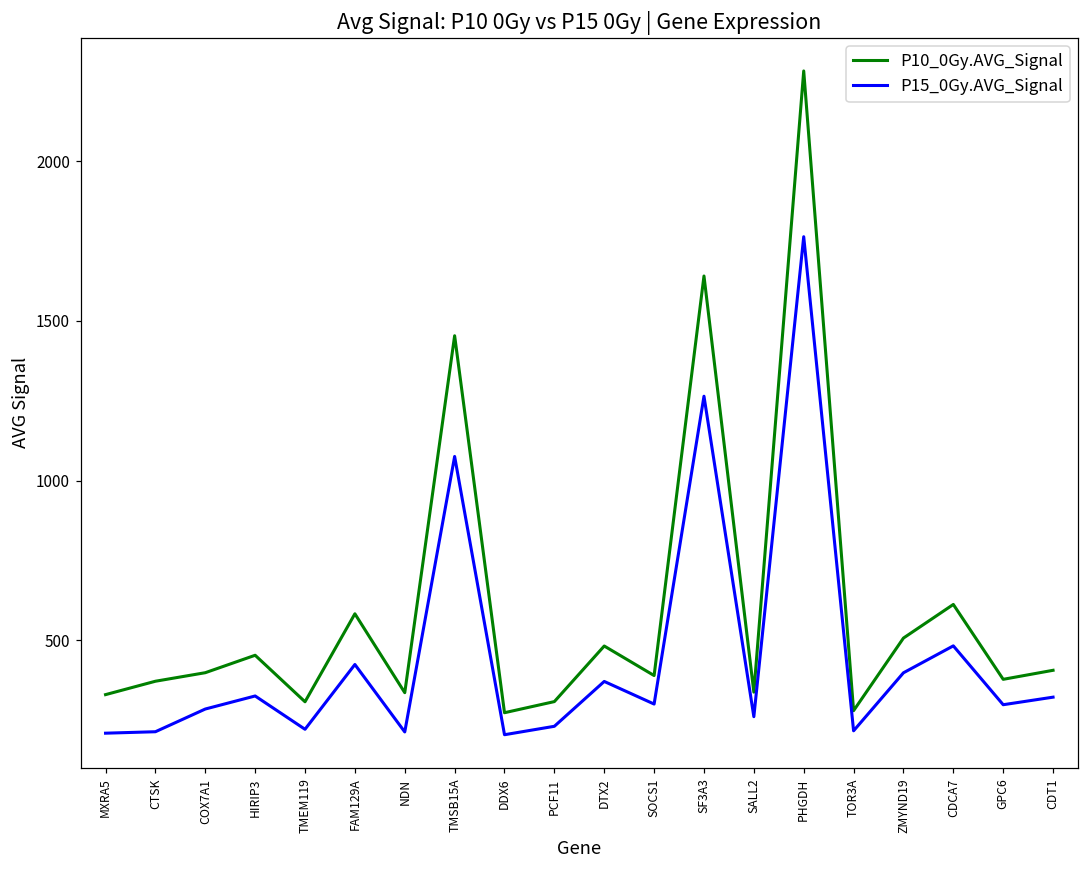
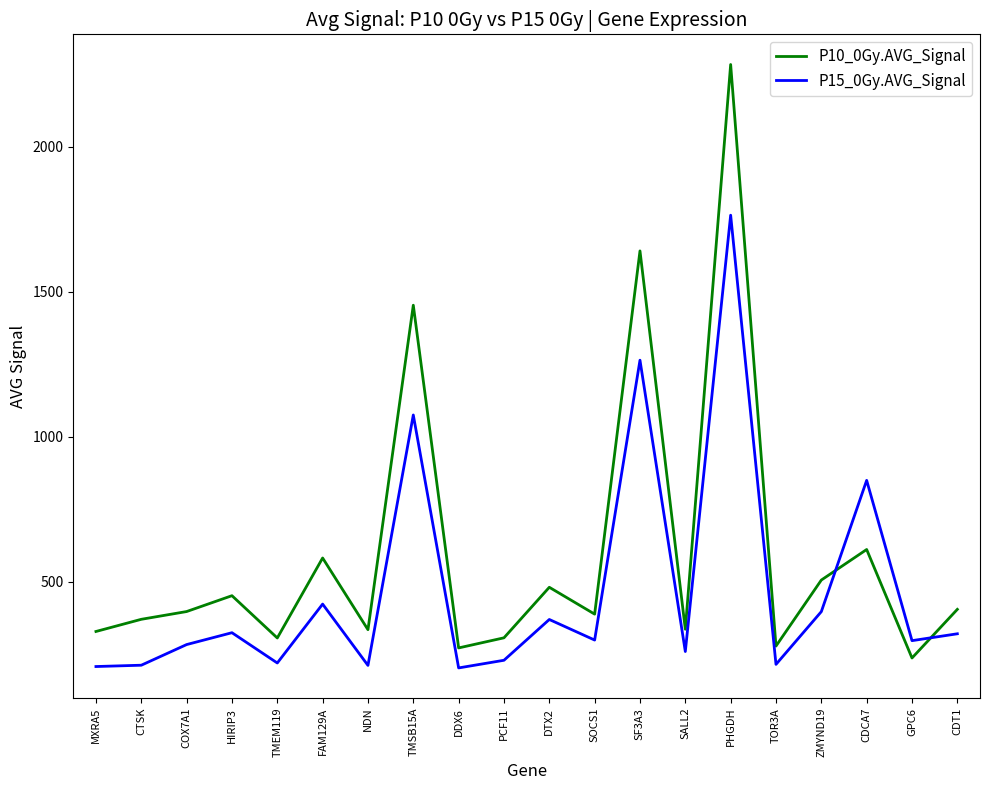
P15_0Gy.AVG_Signal, CDCA7: 480 -> 850
P10_0Gy.AVG_Signal, GPC6: 380 -> 240
